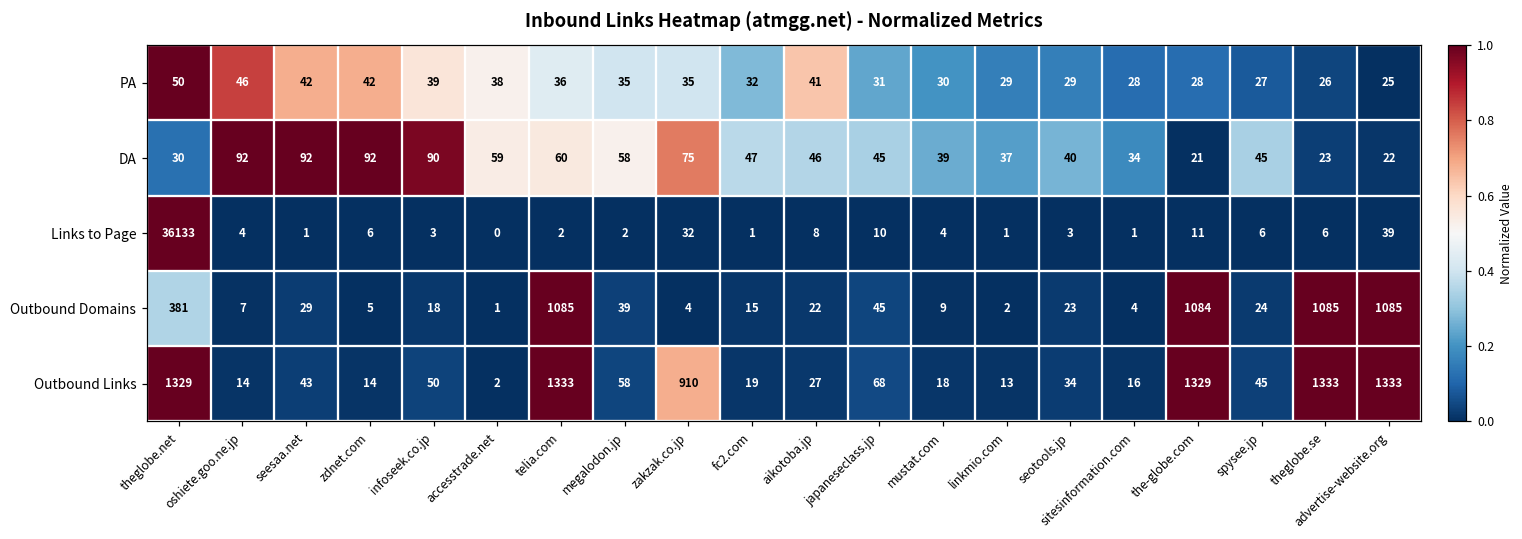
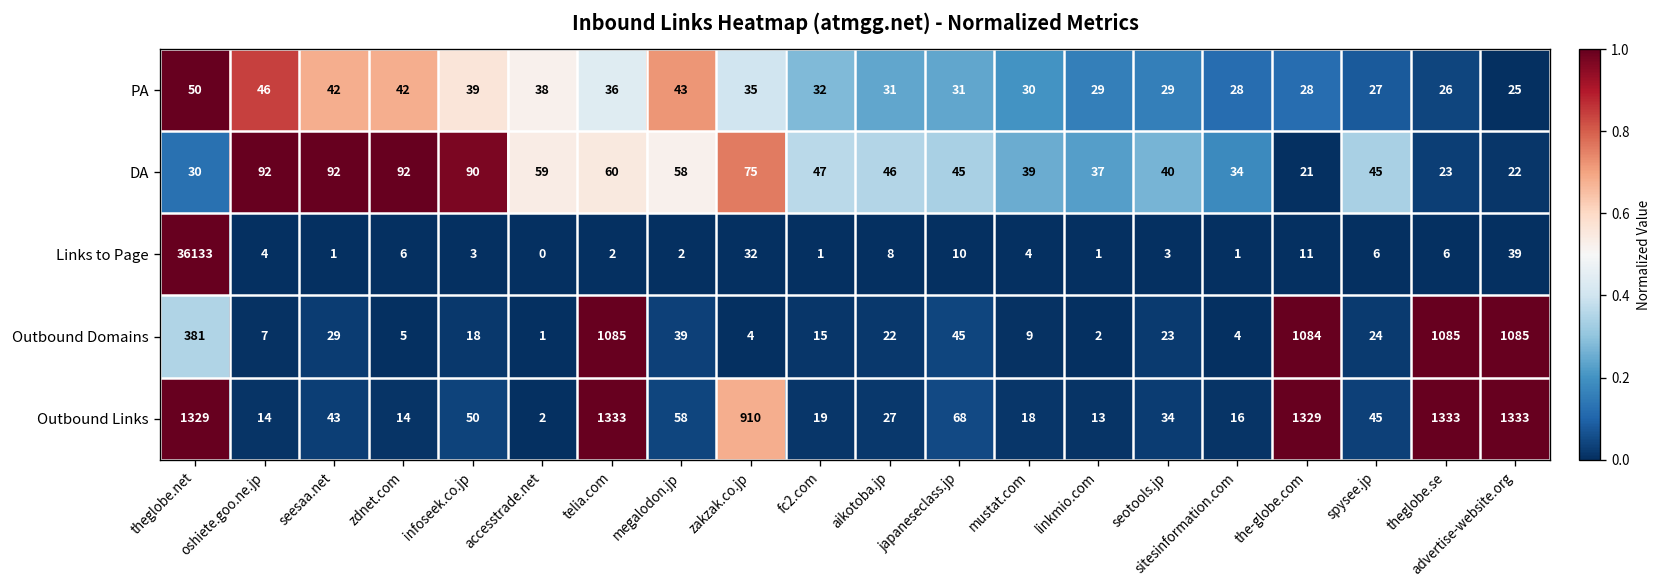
PA, megalodon.jp: 35 -> 43
PA, aikotoba.jp: 41 -> 31
